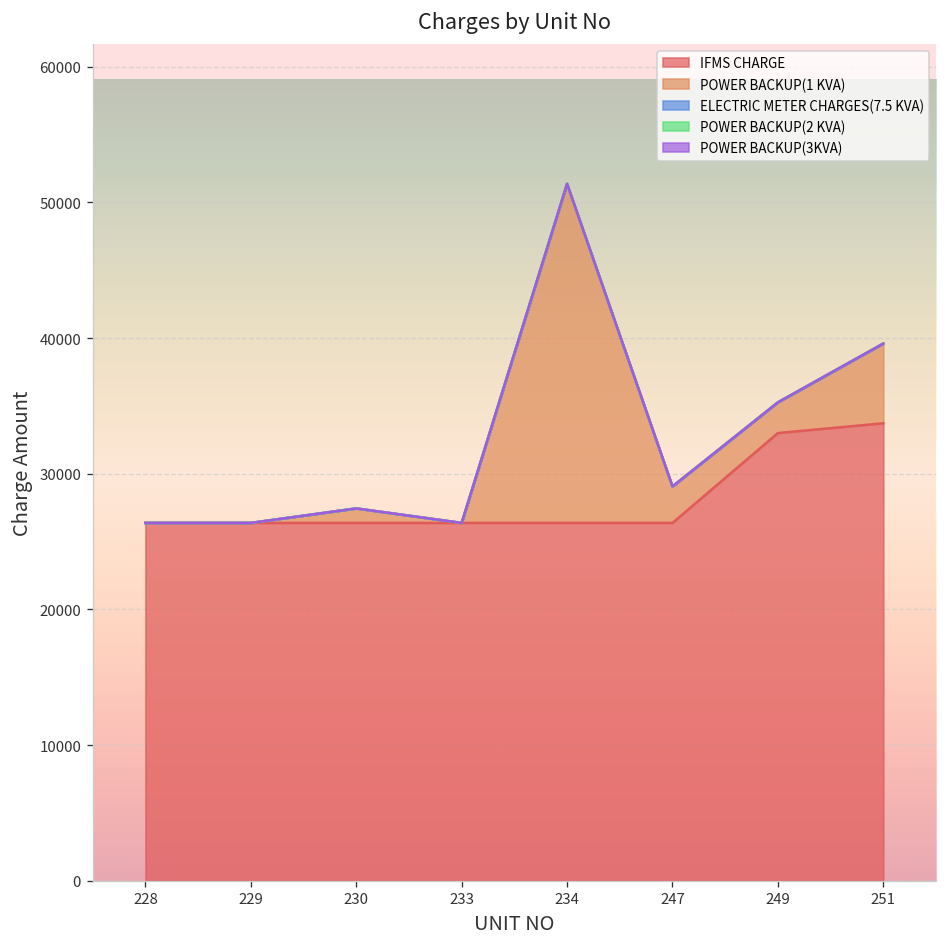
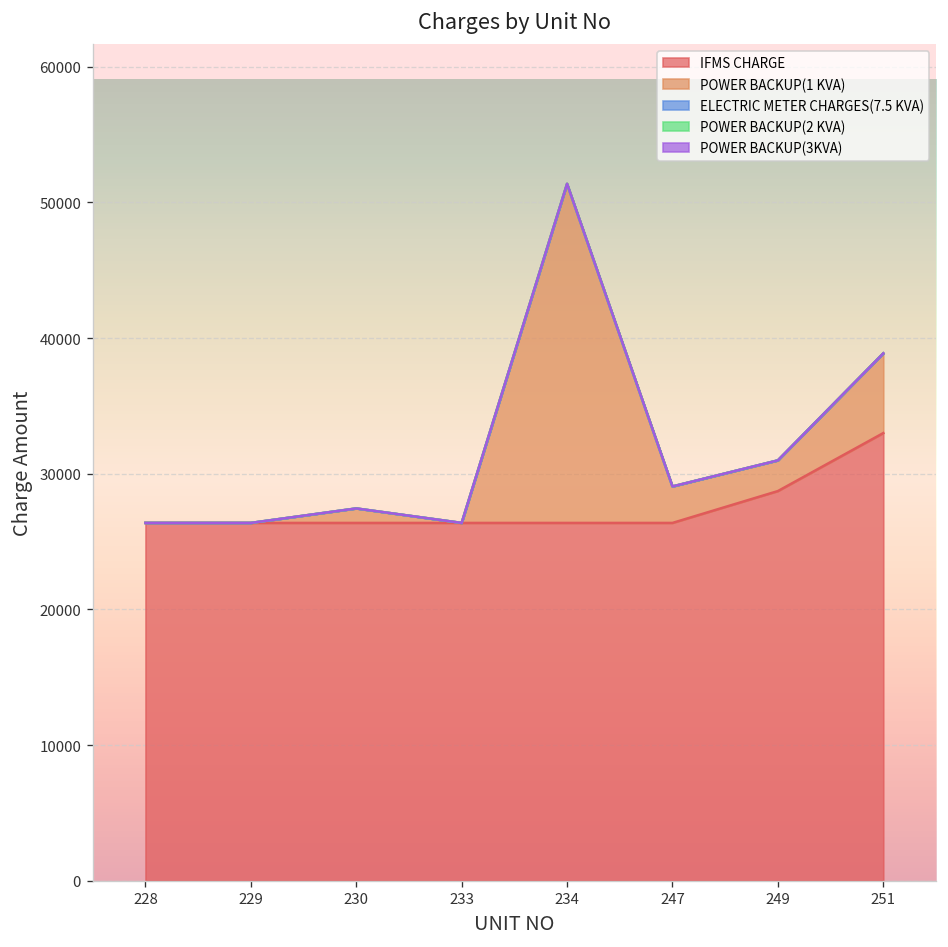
IFMS CHARGE, 249: 33000 -> 28700
IFMS CHARGE, 251: 33700 -> 33000
